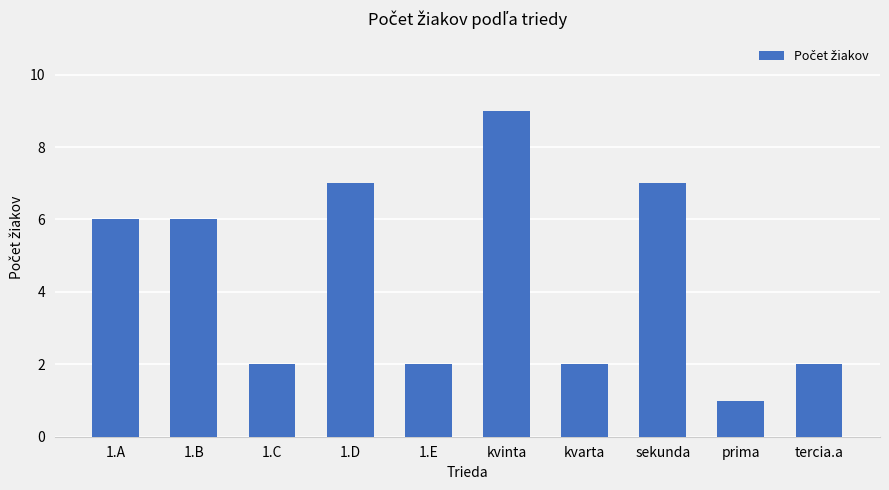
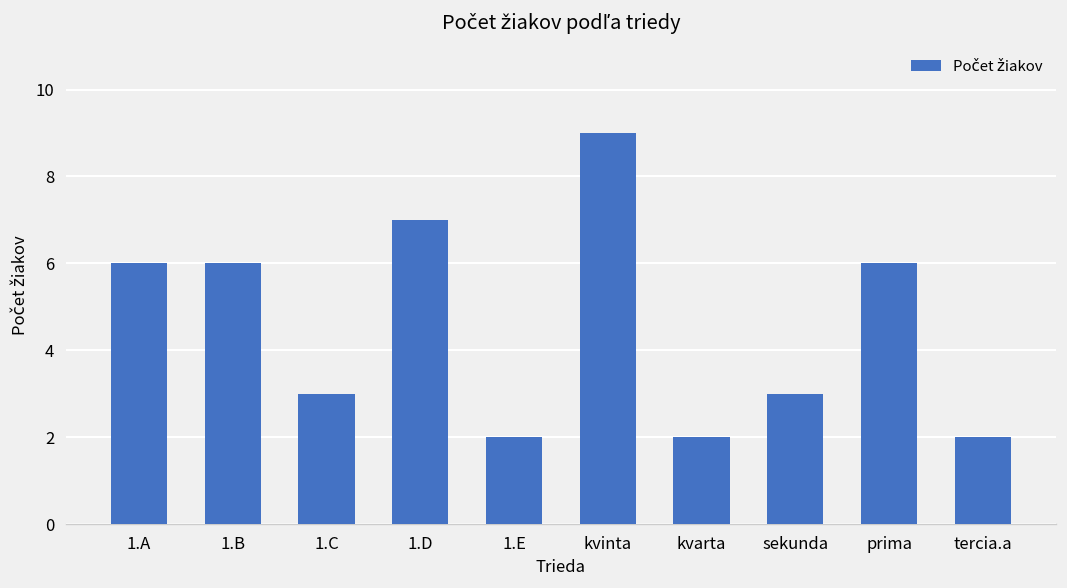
1.C: 2 -> 3
sekunda: 7 -> 3
prima: 1 -> 6
